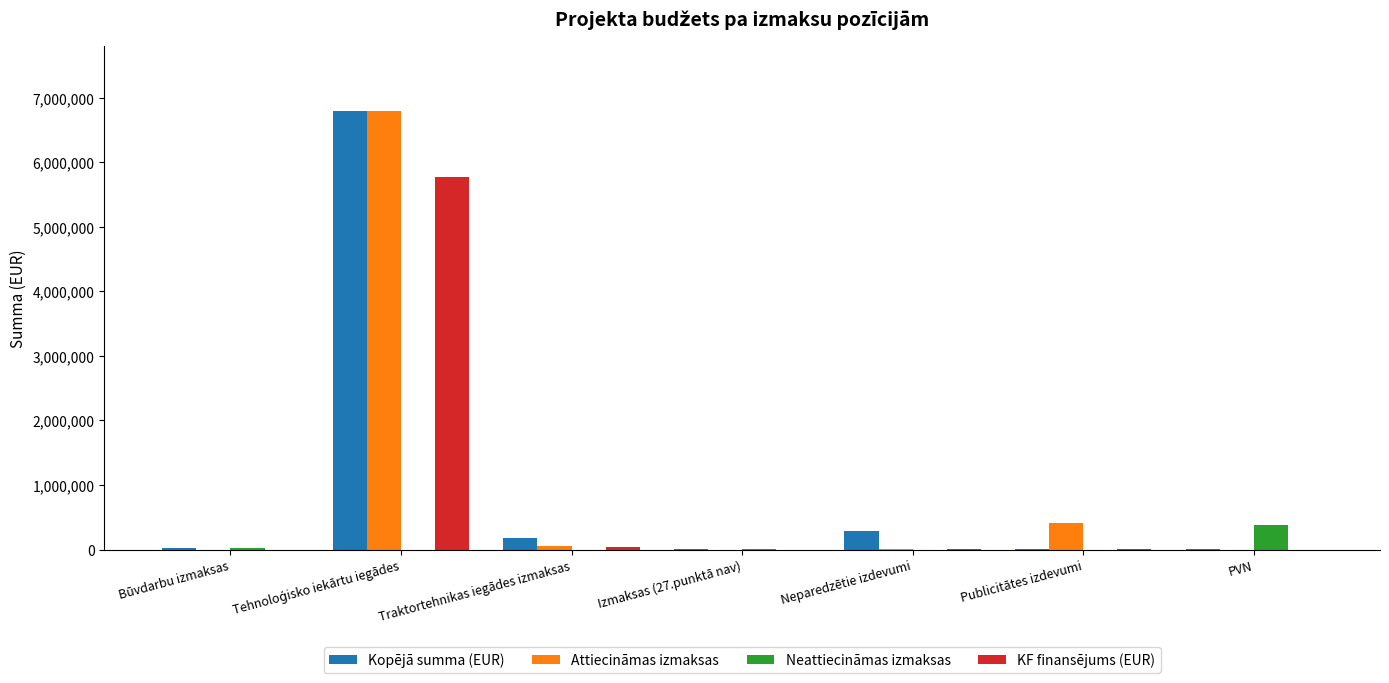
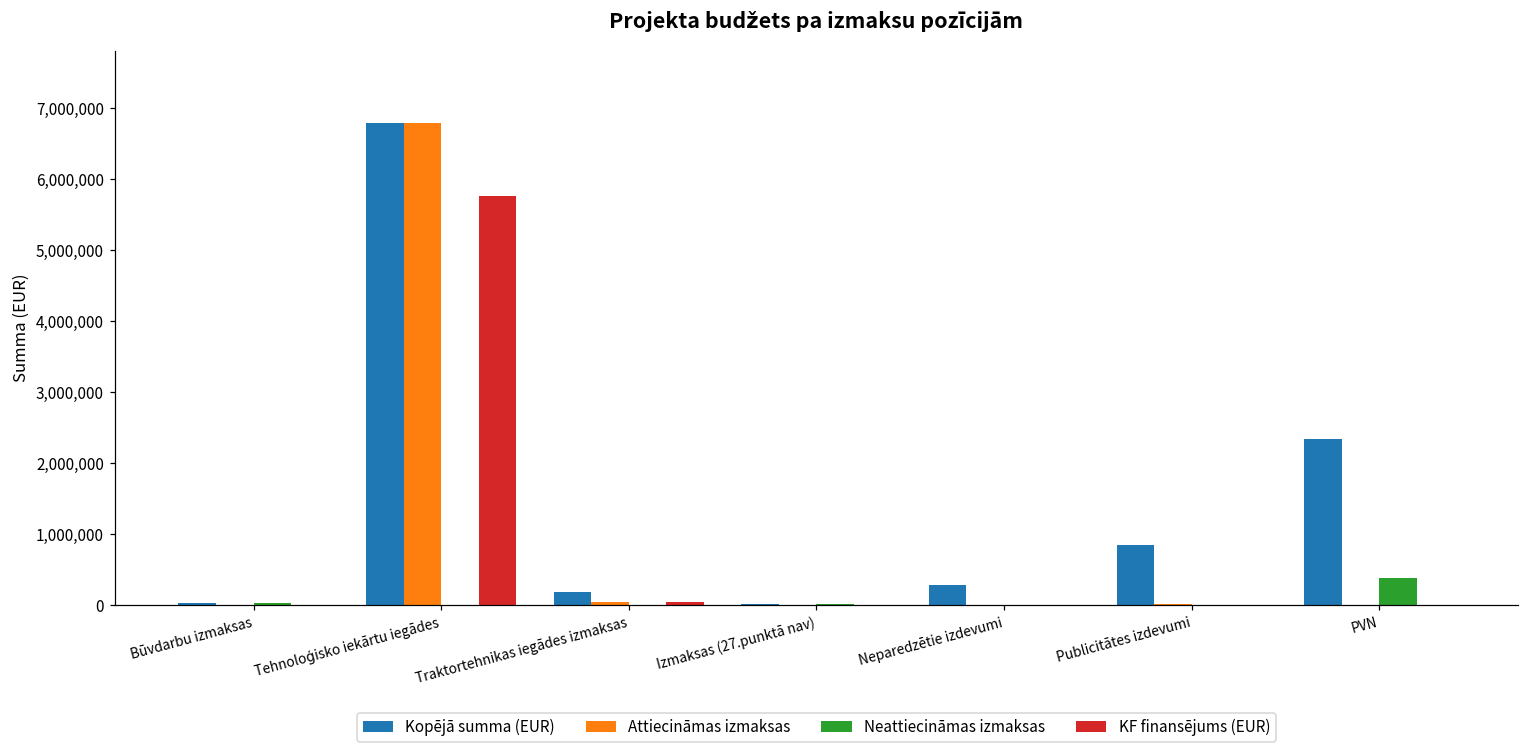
Kopējā summa (EUR), Publicitātes izdevumi: 0 -> 900,000
Attiecināmas izmaksas, Publicitātes izdevumi: 400,000 -> 0
Kopējā summa (EUR), PVN: 0 -> 2,300,000
